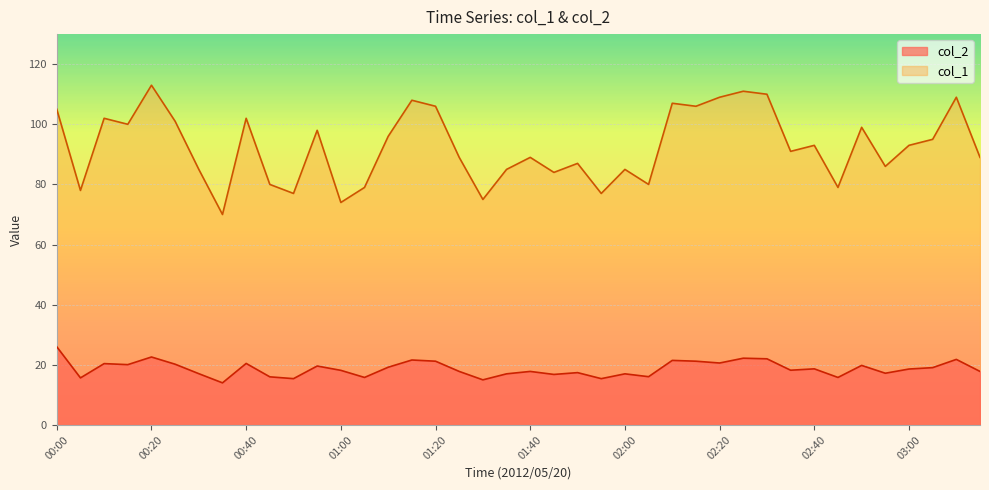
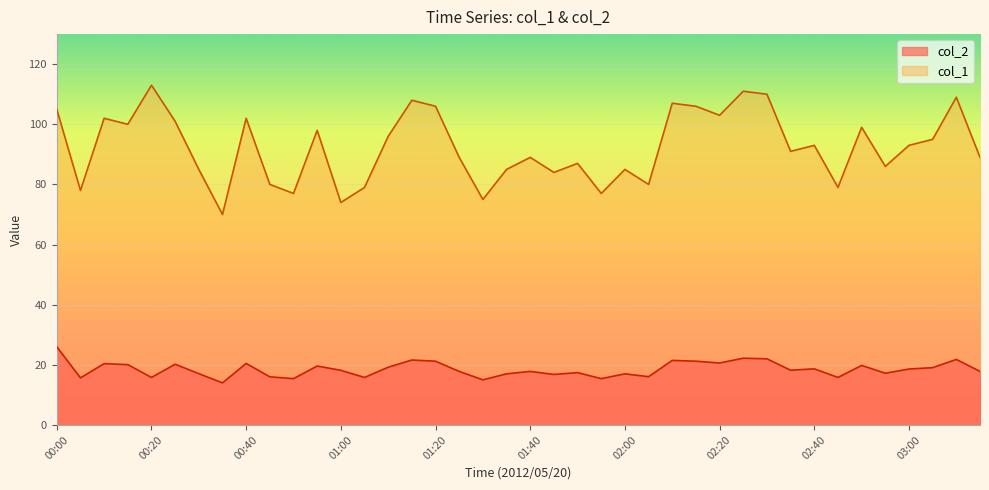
col_2, 00:20: 23 -> 16
col_1, 02:20: 109 -> 103
